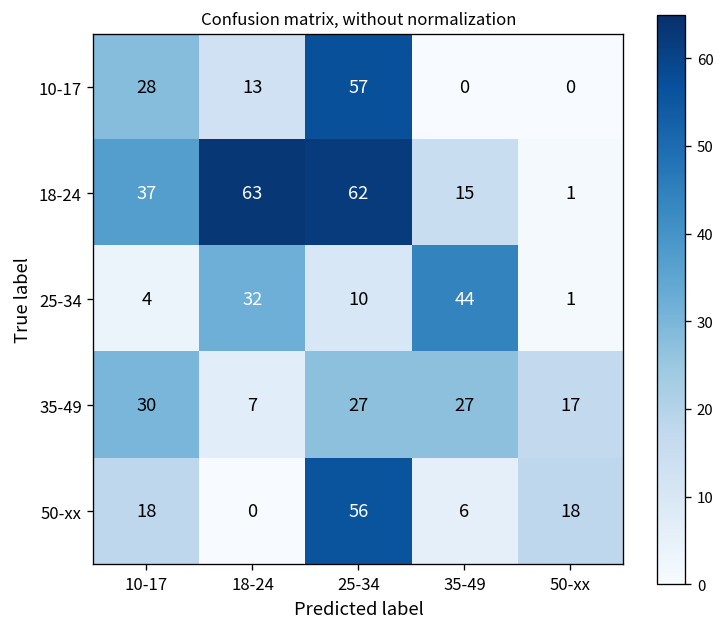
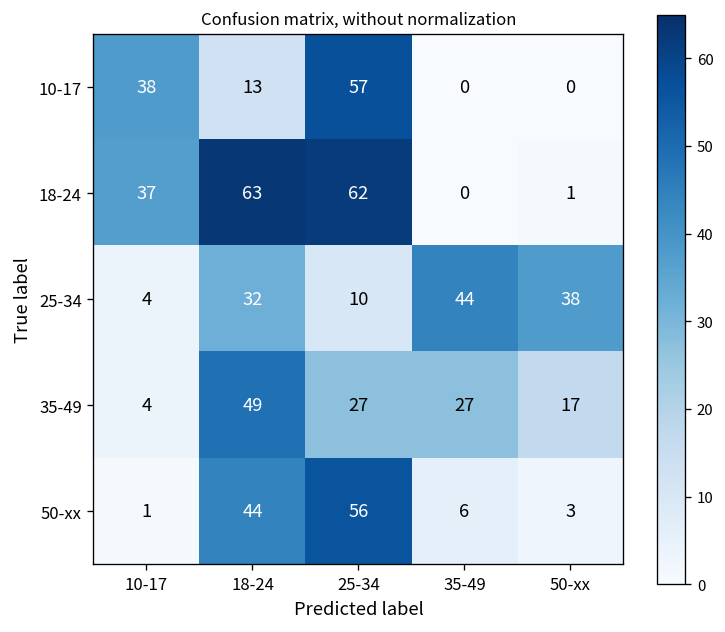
10-17, 10-17: 28 -> 38
18-24, 35-49: 15 -> 0
25-34, 50-xx: 1 -> 38
35-49, 10-17: 30 -> 4
35-49, 18-24: 7 -> 49
50-xx, 10-17: 18 -> 1
50-xx, 18-24: 0 -> 44
50-xx, 50-xx: 18 -> 3
